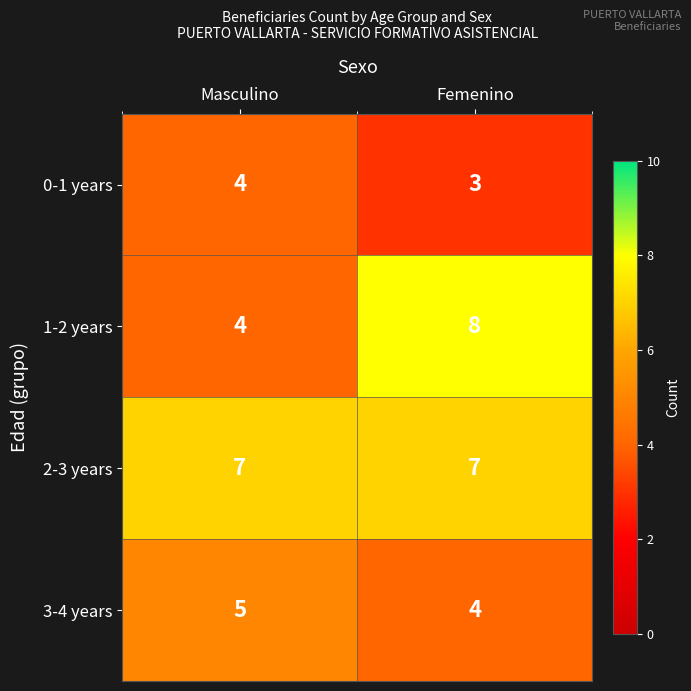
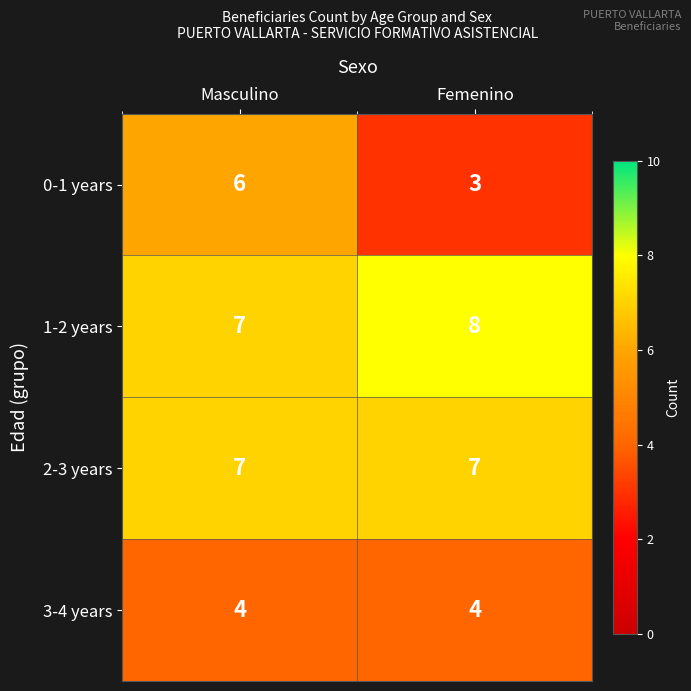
0-1 years, Masculino: 4 -> 6
1-2 years, Masculino: 4 -> 7
3-4 years, Masculino: 5 -> 4
